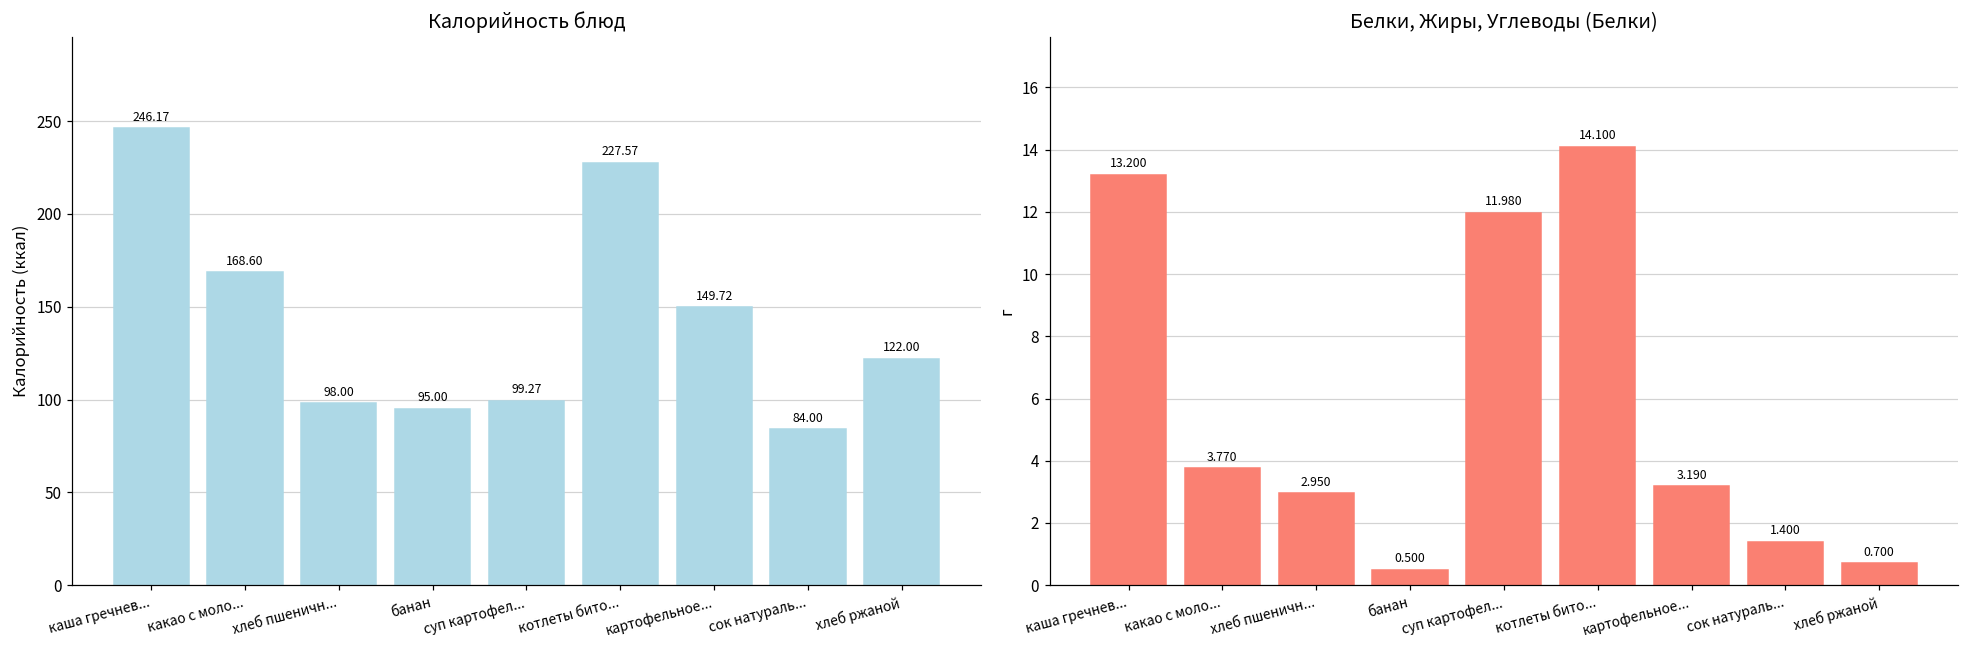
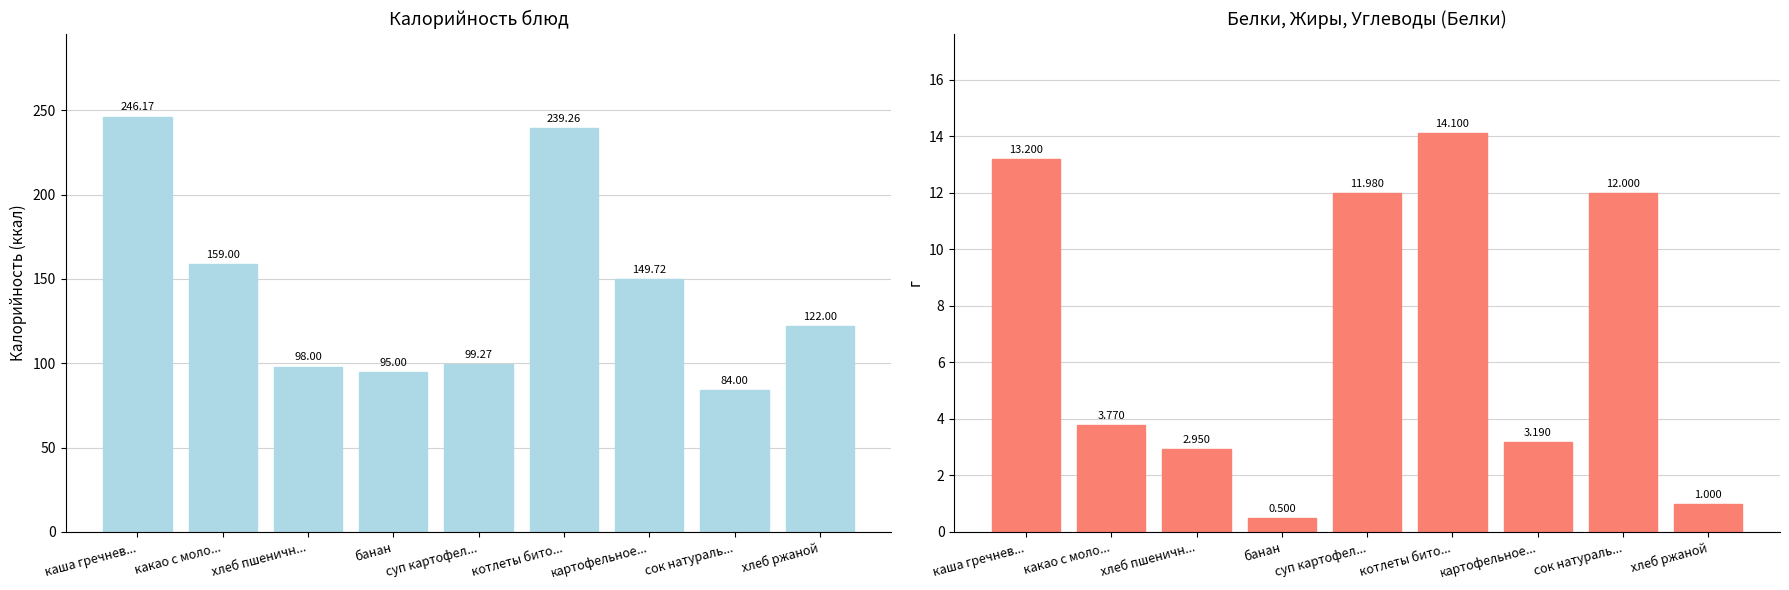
Калорийность блюд, какао с моло...: 168.60 -> 159.00
Калорийность блюд, котлеты бито...: 227.57 -> 239.26
Белки, Жиры, Углеводы (Белки), сок натураль...: 1.400 -> 12.000
Белки, Жиры, Углеводы (Белки), хлеб ржаной: 0.700 -> 1.000
